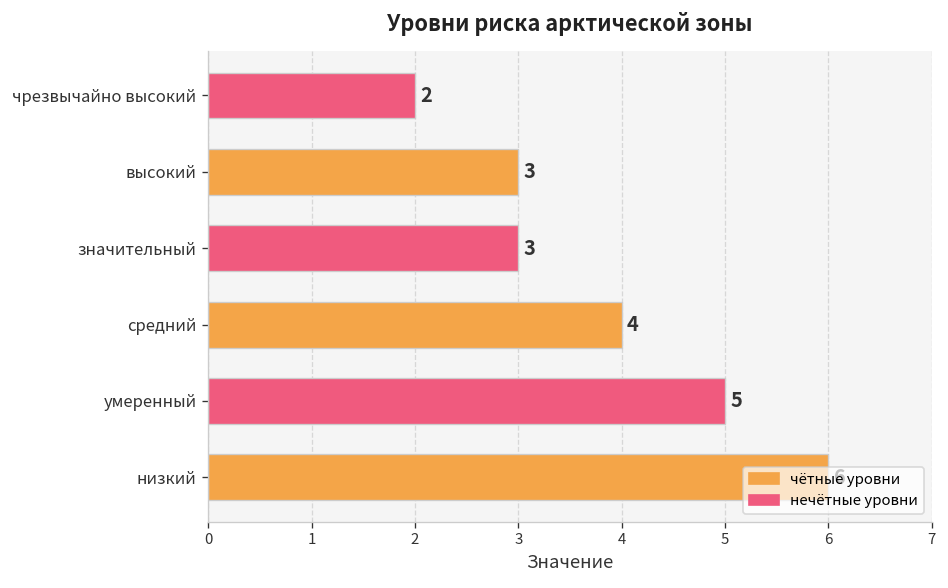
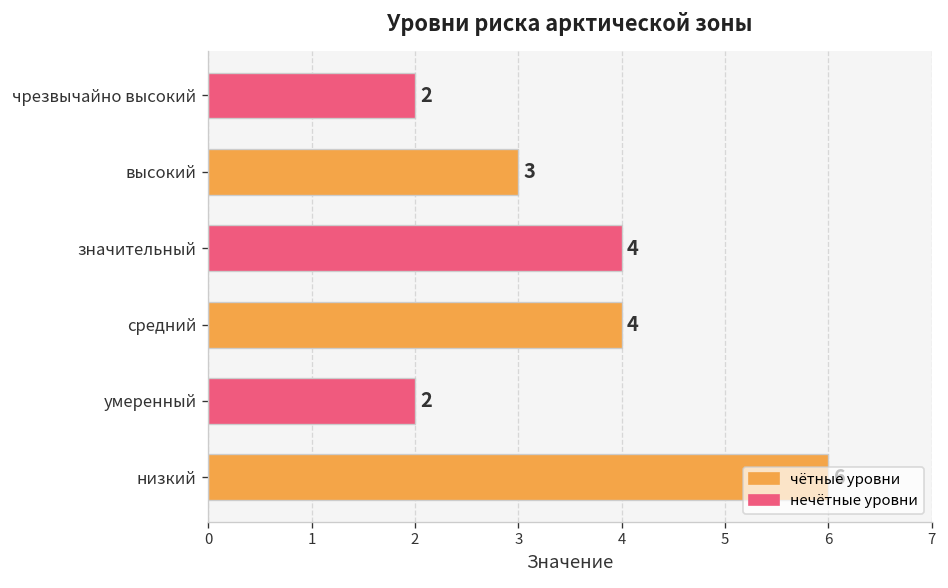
значительный: 3 -> 4
умеренный: 5 -> 2
